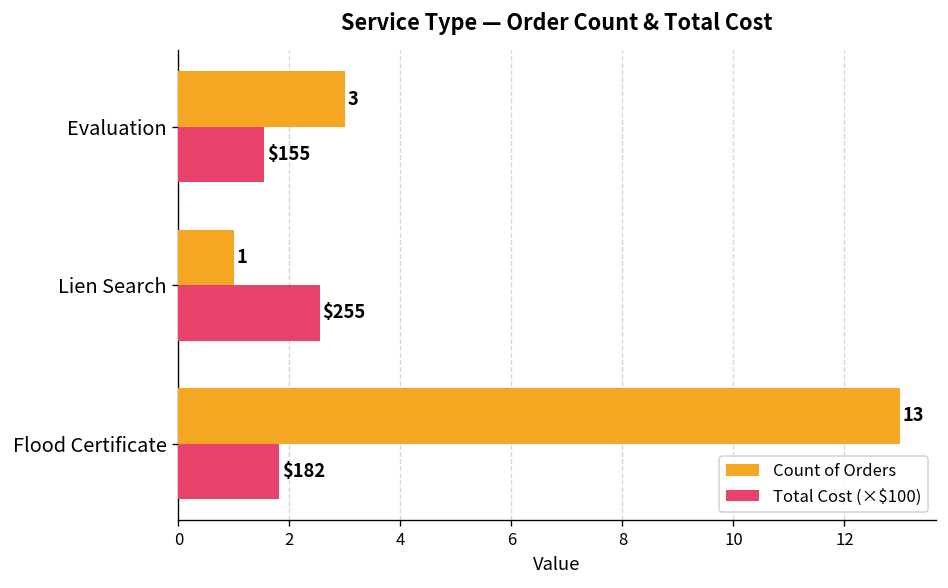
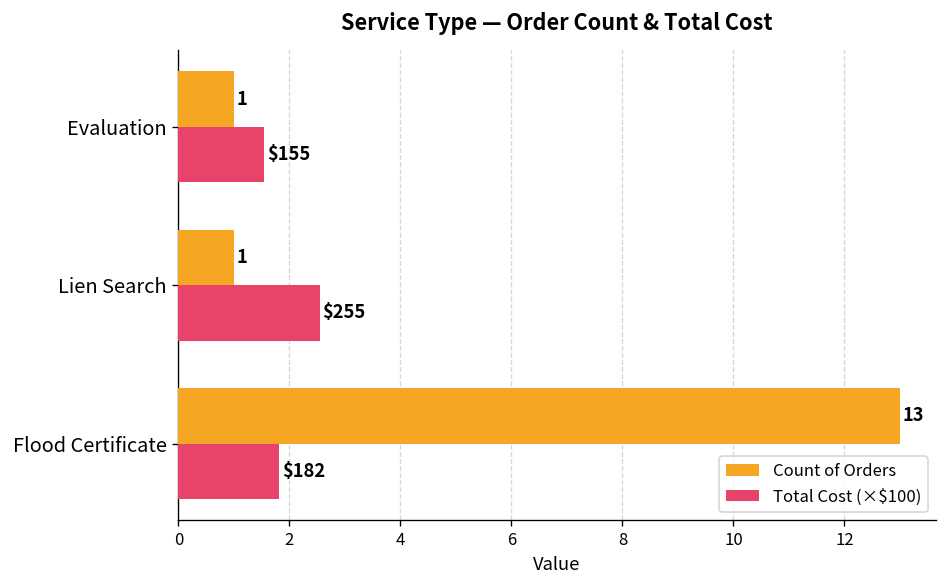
Count of Orders, Evaluation: 3 -> 1
